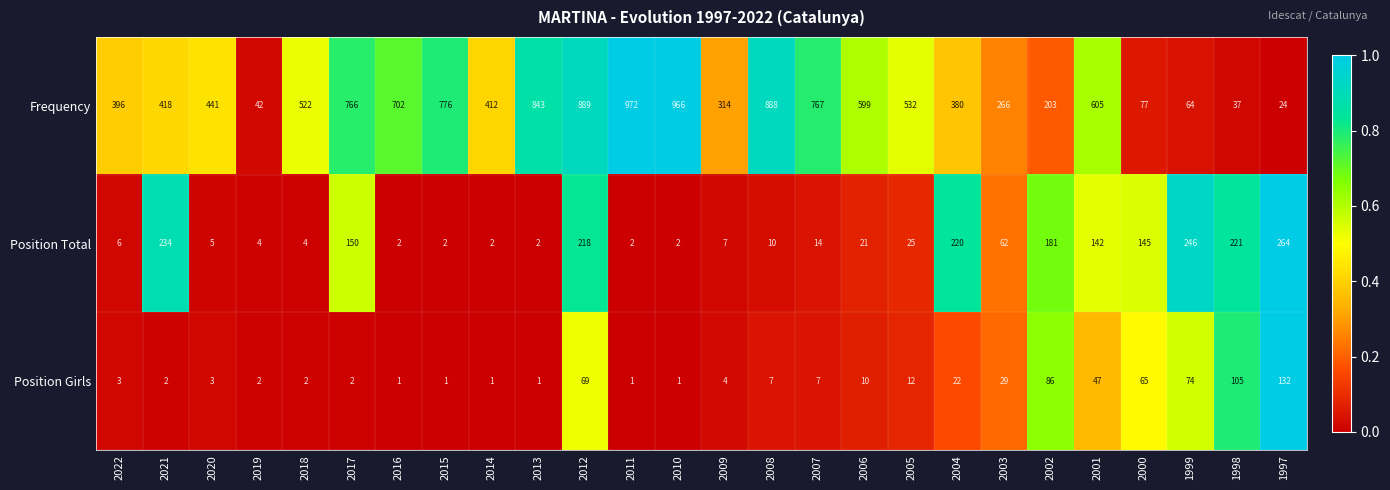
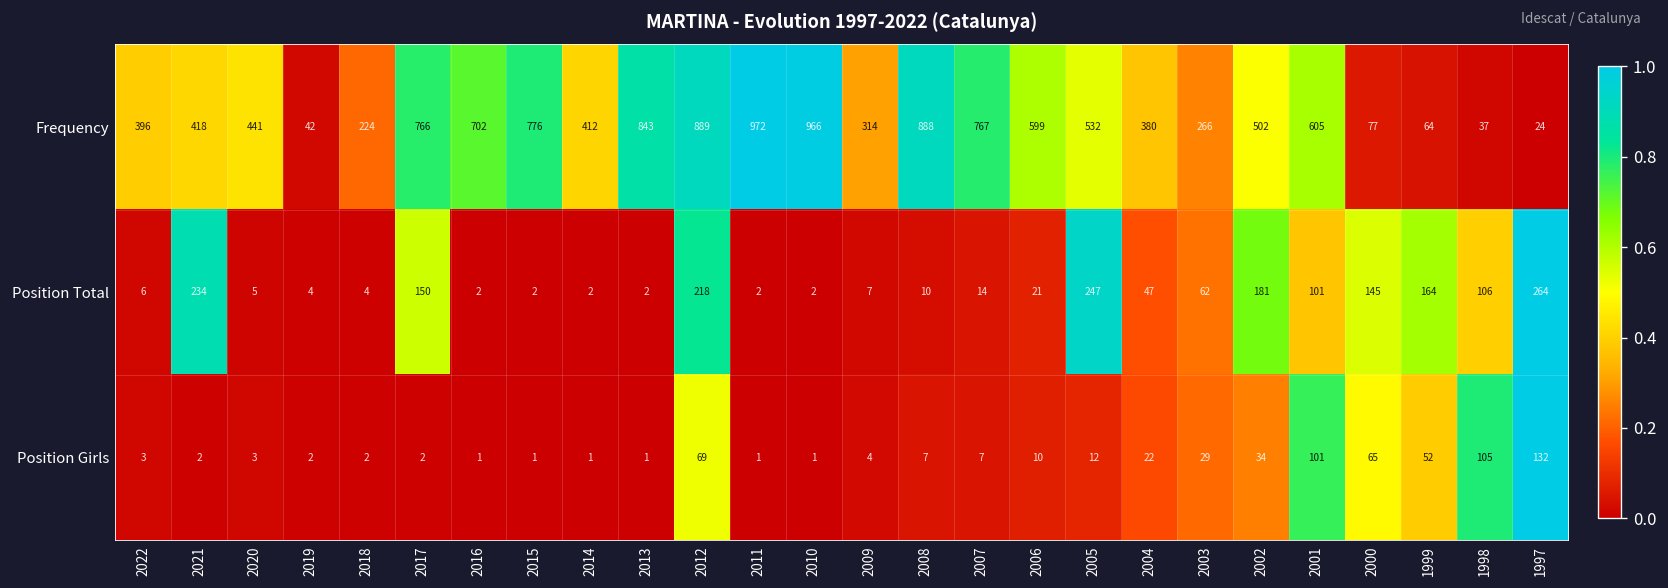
Frequency, 2018: 522 -> 224
Frequency, 2002: 203 -> 502
Position Total, 2005: 25 -> 247
Position Total, 2004: 220 -> 47
Position Total, 2001: 142 -> 101
Position Total, 1999: 246 -> 164
Position Total, 1998: 221 -> 106
Position Girls, 2002: 86 -> 34
Position Girls, 2001: 47 -> 101
Position Girls, 1999: 74 -> 52
